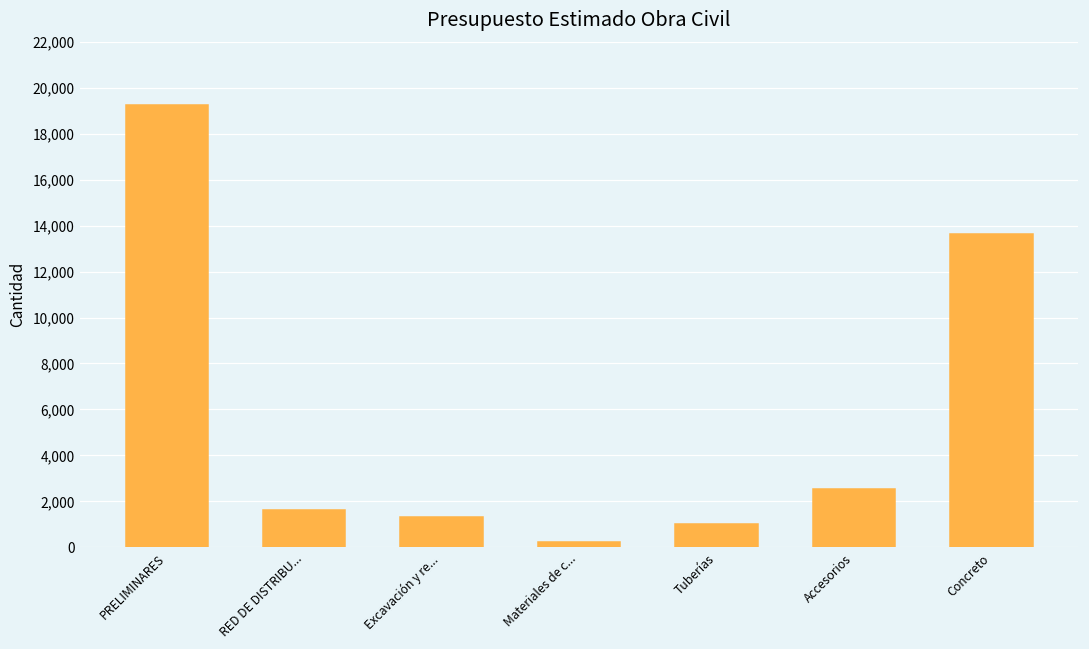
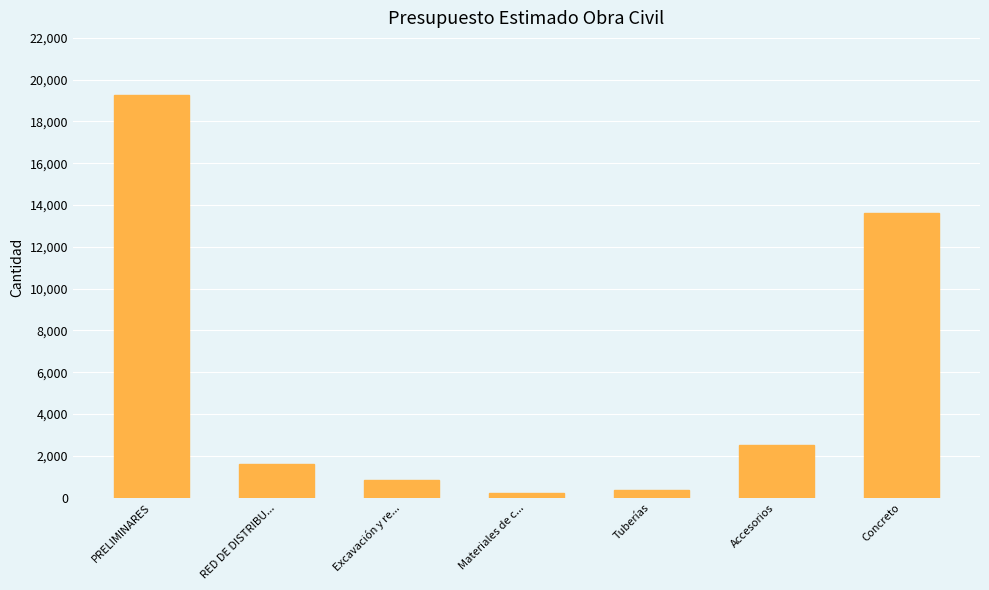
Excavación y re...: 1,300 -> 800
Tuberías: 1,000 -> 400
